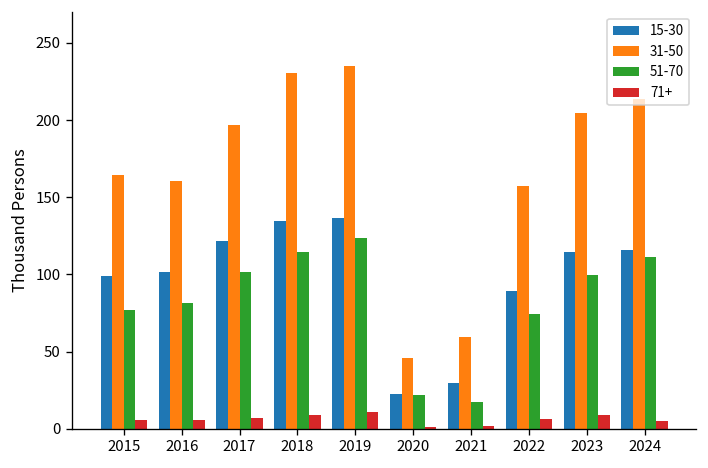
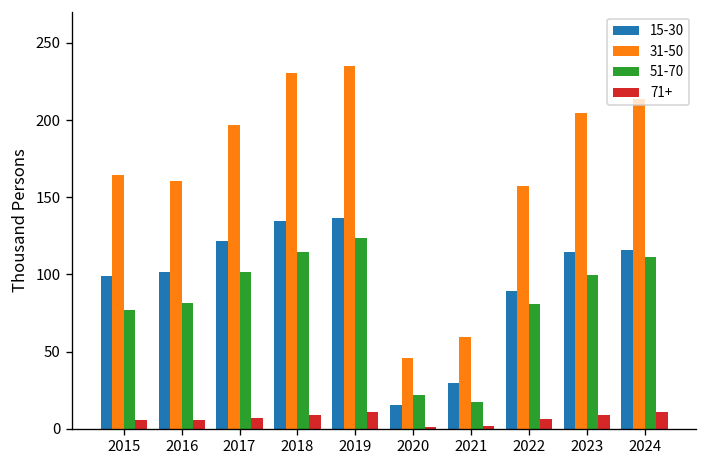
15-30, 2020: 22 -> 15
51-70, 2022: 74 -> 81
71+, 2024: 5 -> 11
